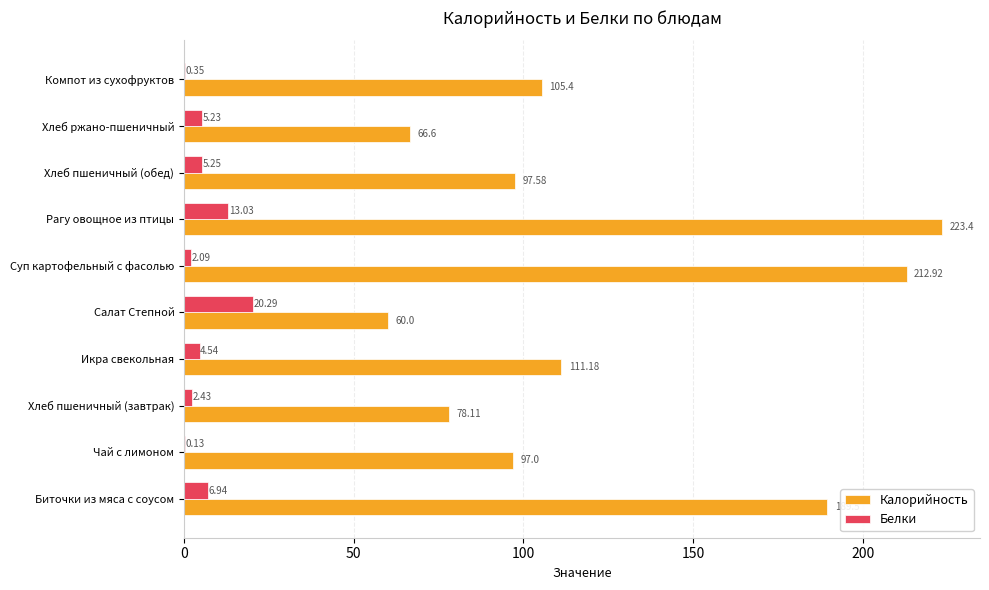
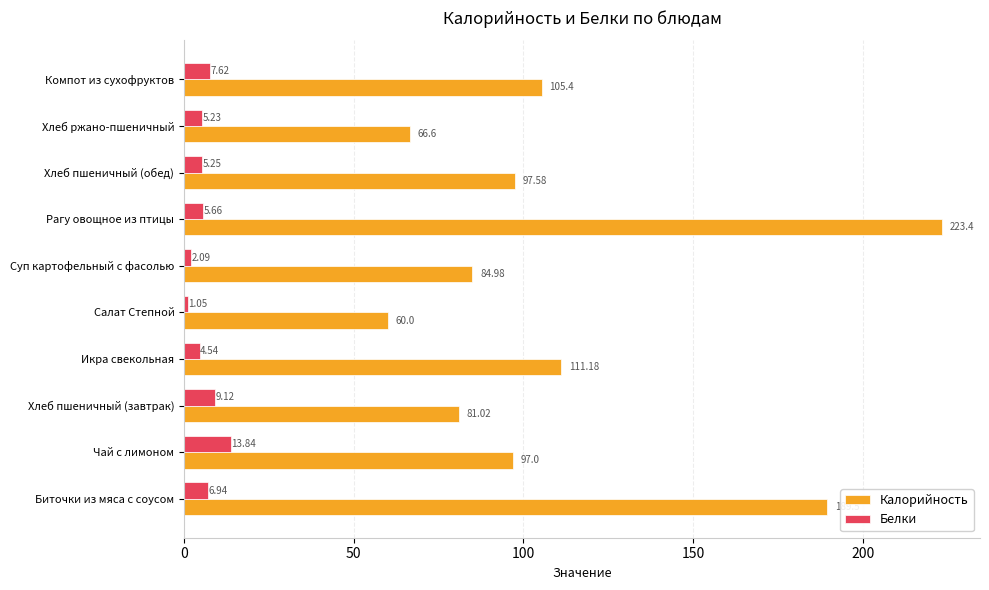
Белки, Компот из сухофруктов: 0.35 -> 7.62
Белки, Рагу овощное из птицы: 13.03 -> 5.66
Калорийность, Суп картофельный с фасолью: 212.92 -> 84.98
Белки, Салат Степной: 20.29 -> 1.05
Белки, Хлеб пшеничный (завтрак): 2.43 -> 9.12
Калорийность, Хлеб пшеничный (завтрак): 78.11 -> 81.02
Белки, Чай с лимоном: 0.13 -> 13.84
